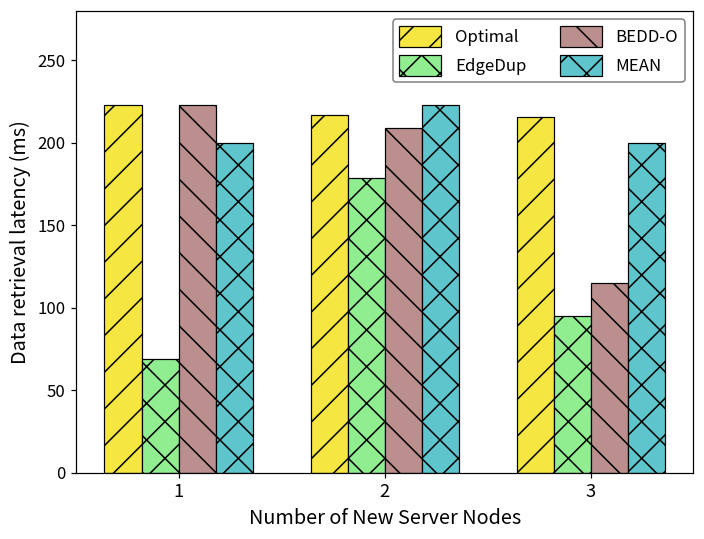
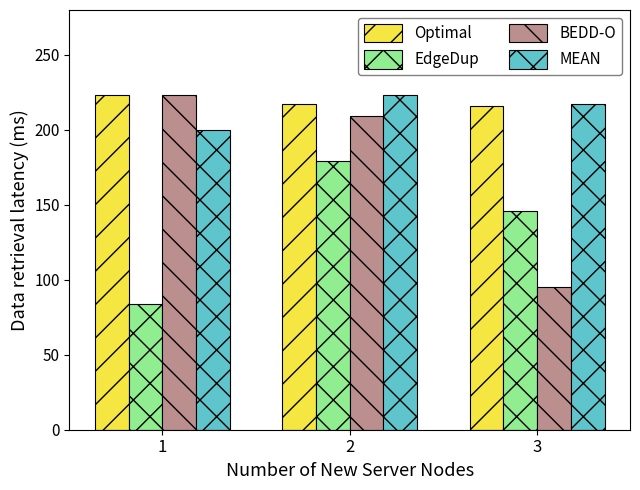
EdgeDup, 1: 69 -> 84
EdgeDup, 3: 95 -> 146
BEDD-O, 3: 115 -> 95
MEAN, 3: 200 -> 217
